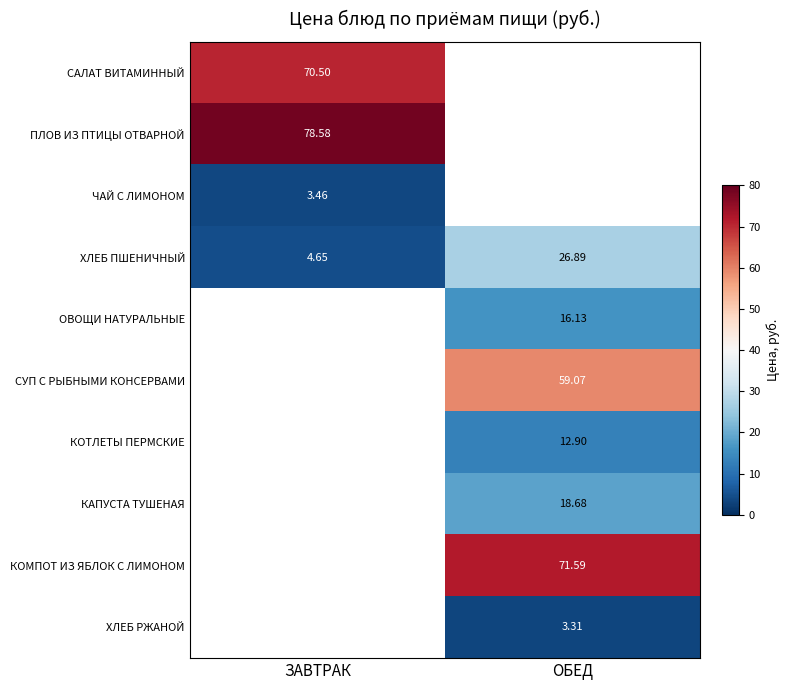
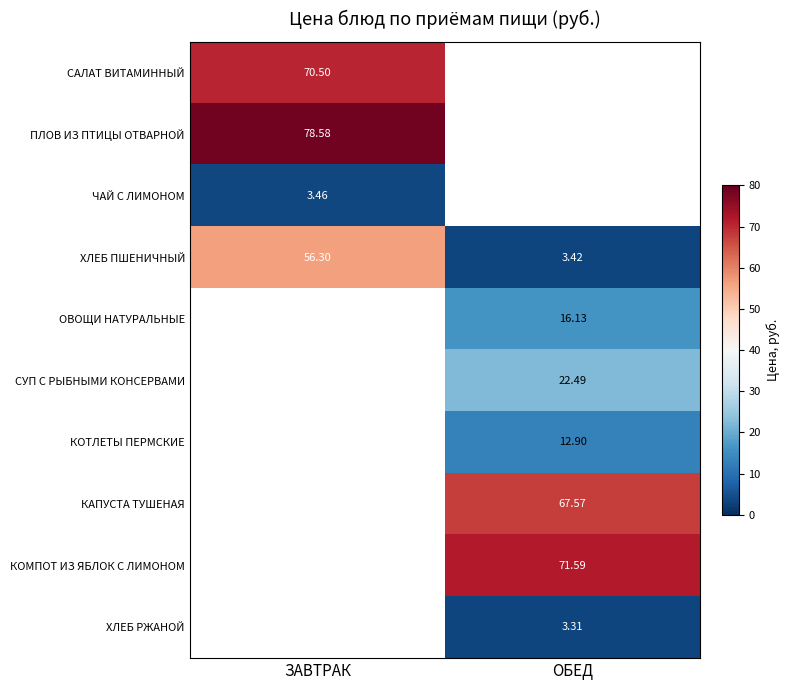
ХЛЕБ ПШЕНИЧНЫЙ, ЗАВТРАК: 4.65 -> 56.30
ХЛЕБ ПШЕНИЧНЫЙ, ОБЕД: 26.89 -> 3.42
СУП С РЫБНЫМИ КОНСЕРВАМИ, ОБЕД: 59.07 -> 22.49
КАПУСТА ТУШЕНАЯ, ОБЕД: 18.68 -> 67.57
